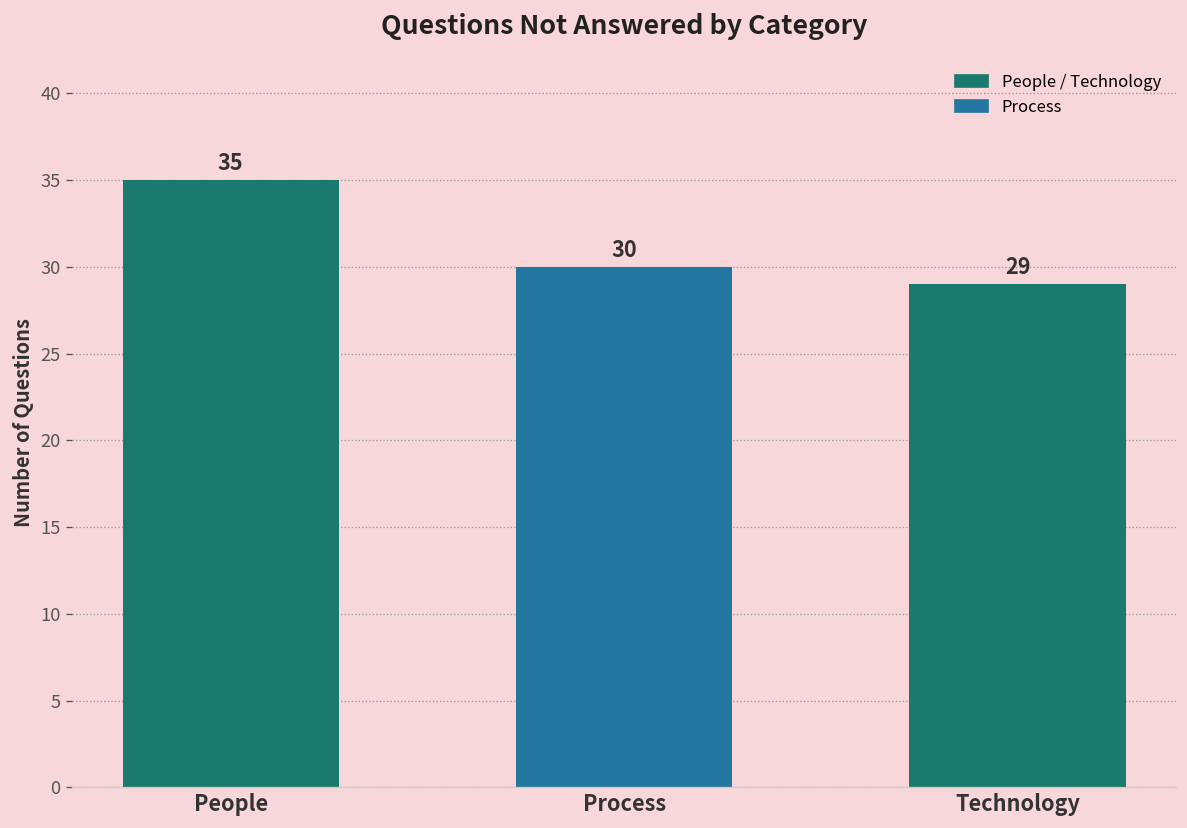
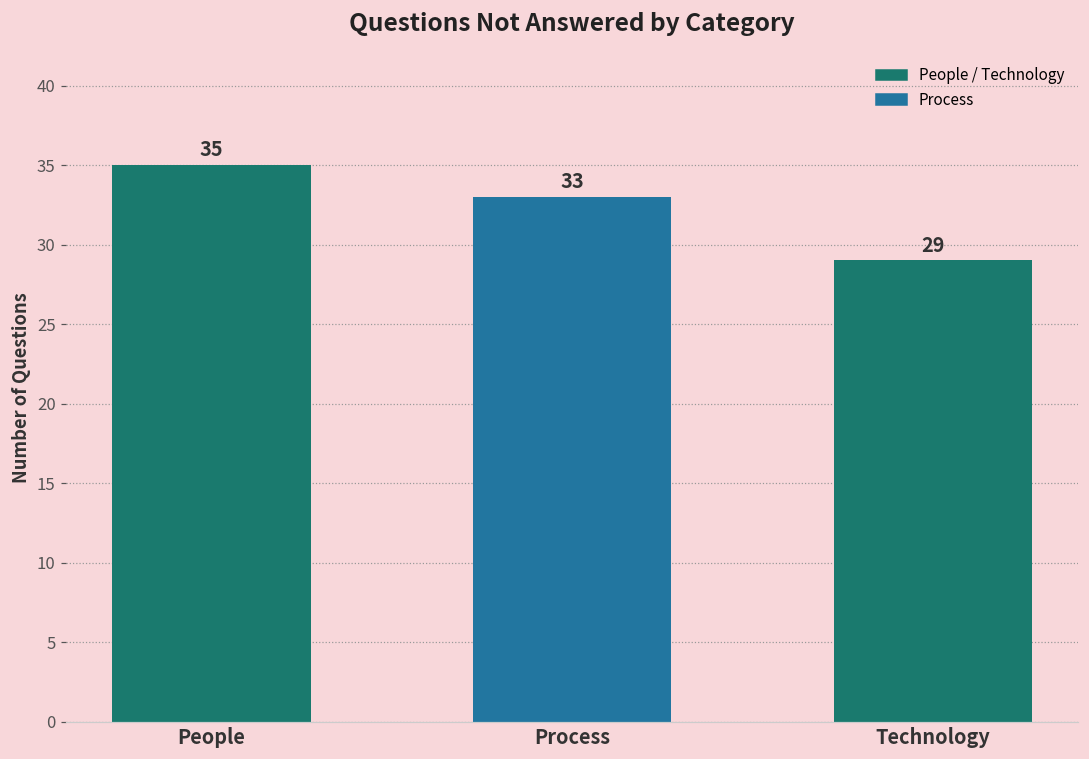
Process: 30 -> 33
